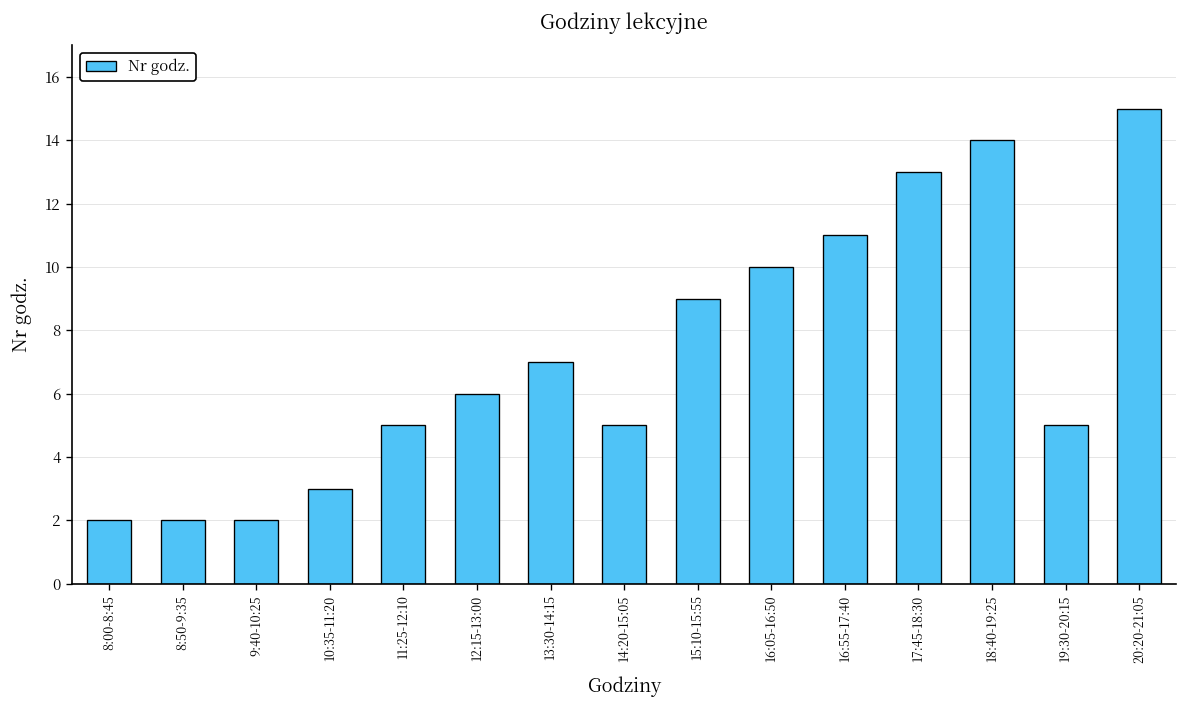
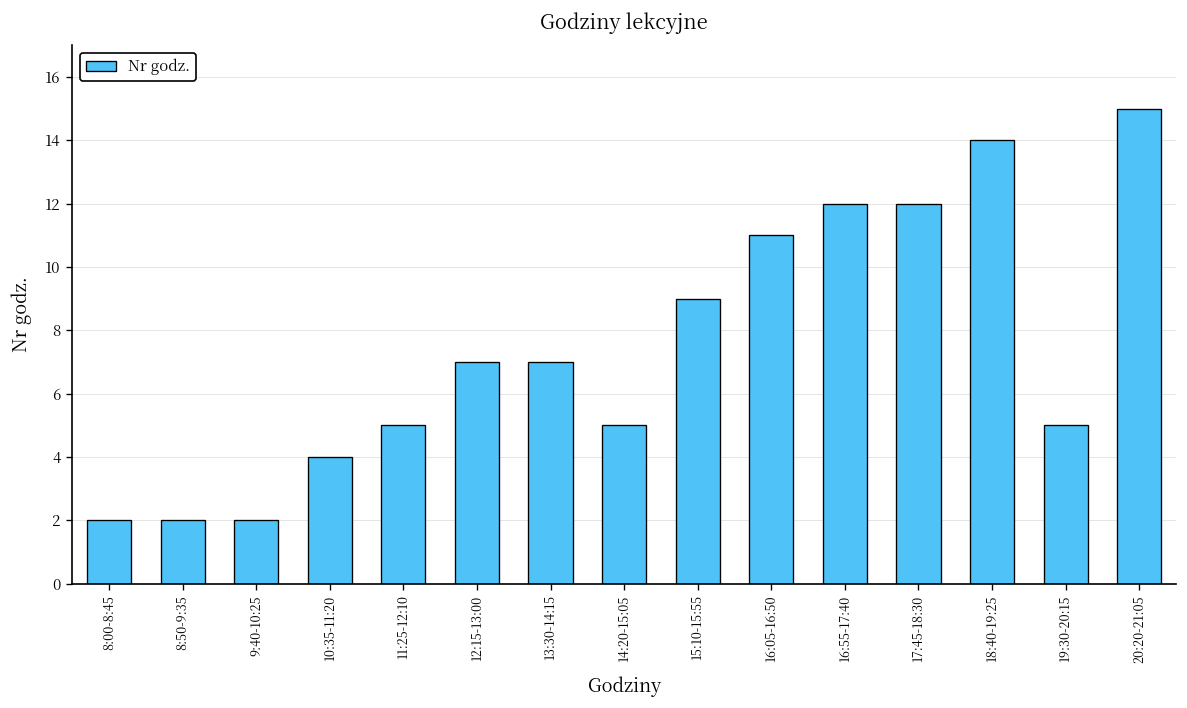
10:35-11:20: 3 -> 4
12:15-13:00: 6 -> 7
16:05-16:50: 10 -> 11
16:55-17:40: 11 -> 12
17:45-18:30: 13 -> 12
